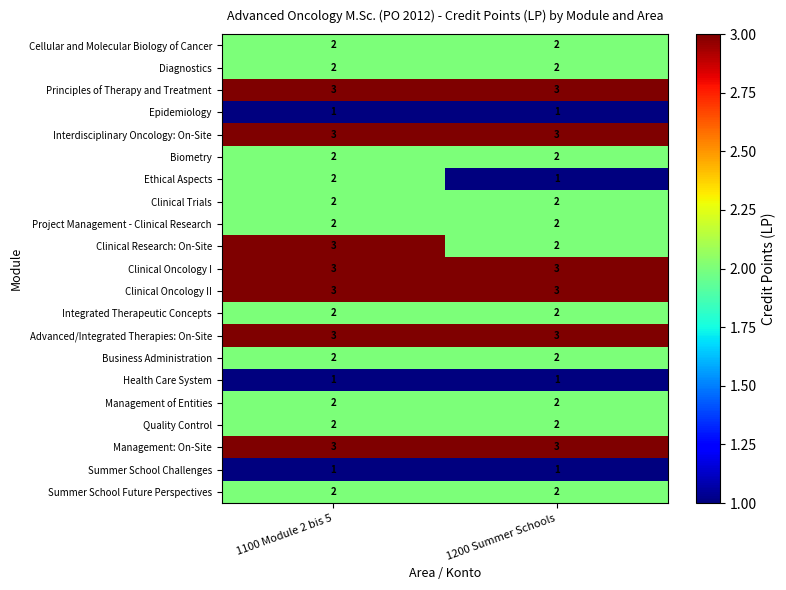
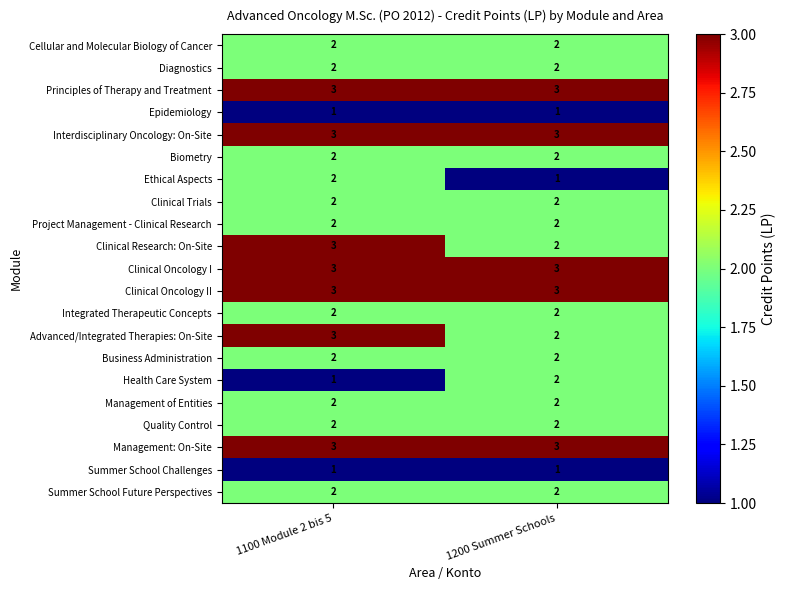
Advanced/Integrated Therapies: On-Site, 1200 Summer Schools: 3 -> 2
Health Care System, 1200 Summer Schools: 1 -> 2
